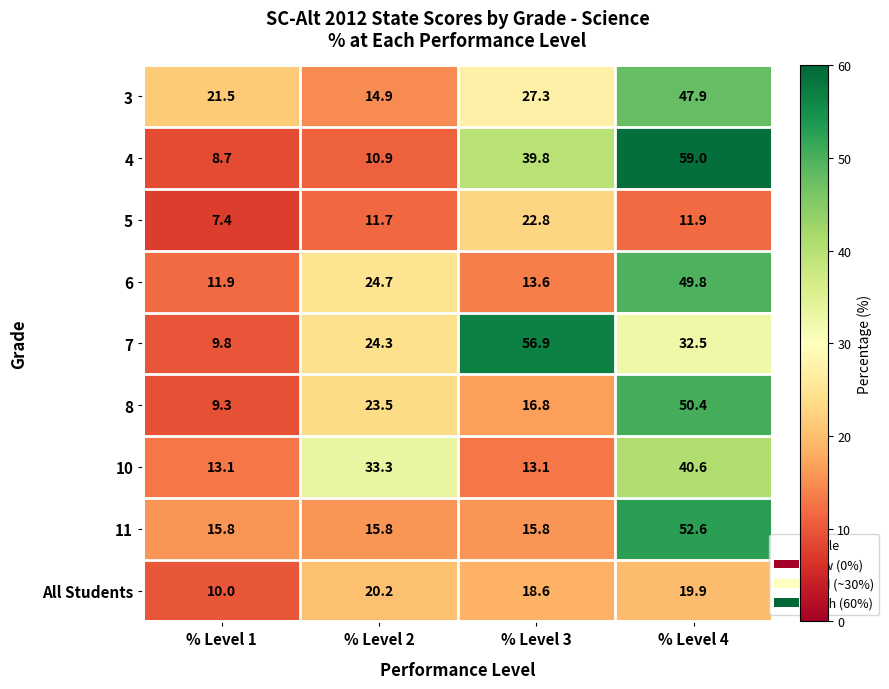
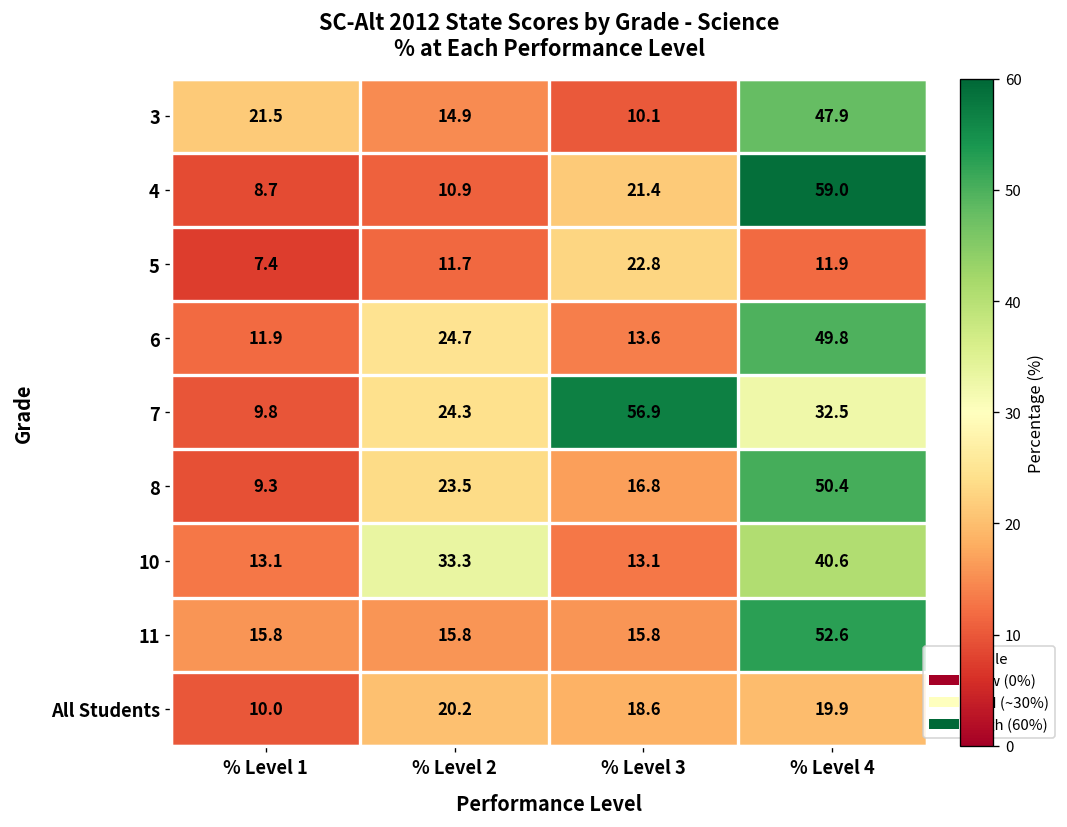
3, % Level 3: 27.3 -> 10.1
4, % Level 3: 39.8 -> 21.4
